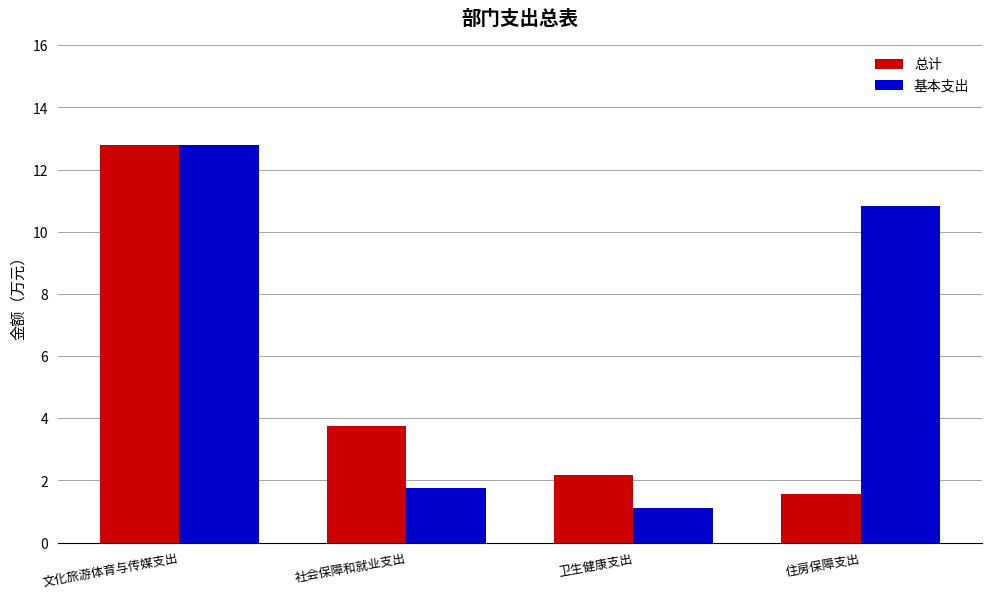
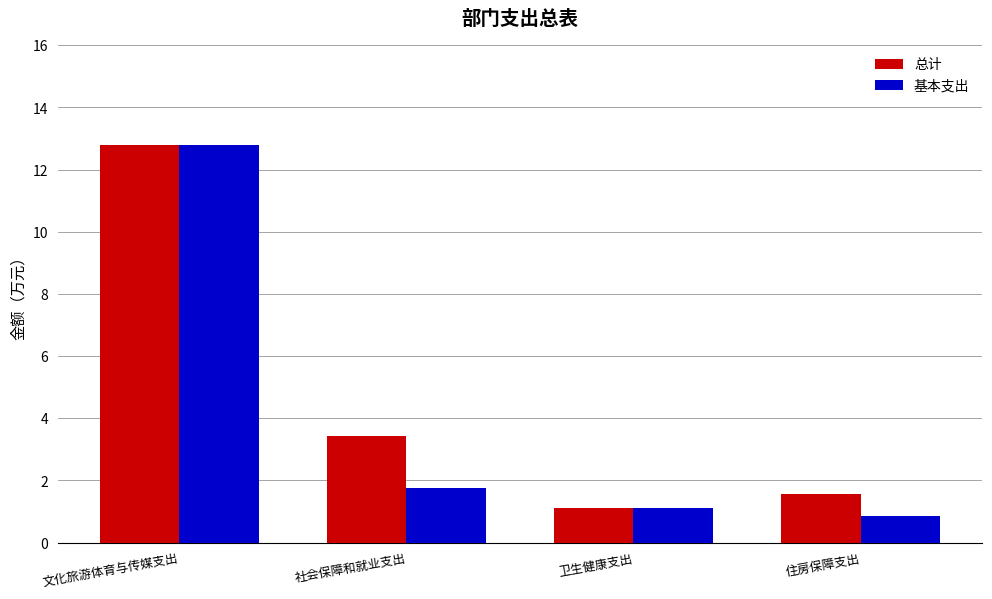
总计, 社会保障和就业支出: 3.7 -> 3.4
总计, 卫生健康支出: 2.2 -> 1.1
基本支出, 住房保障支出: 10.8 -> 0.8
